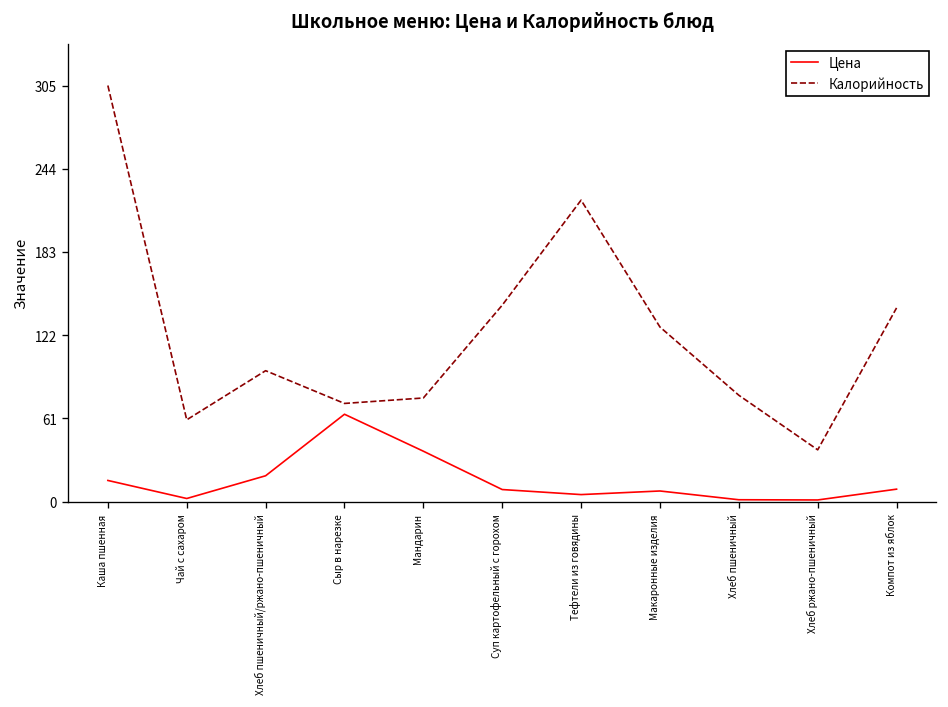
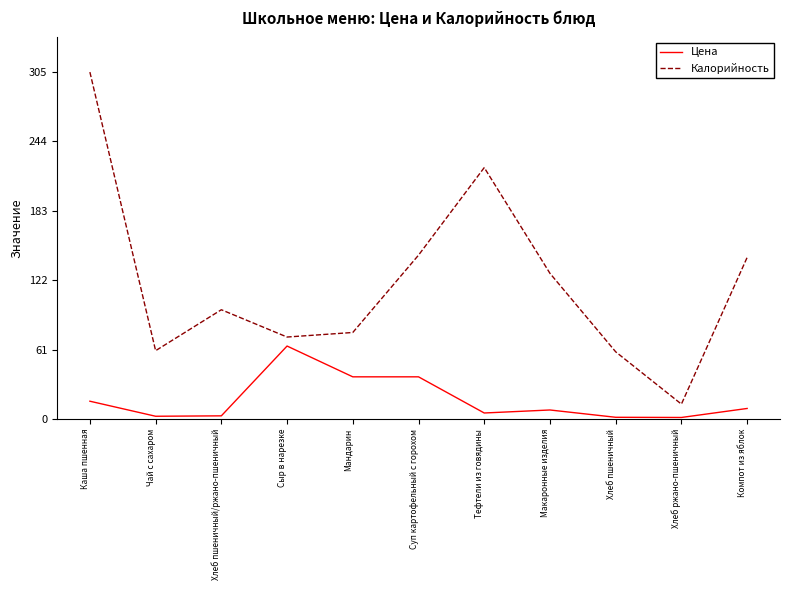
Цена, Хлеб пшеничный/ржано-пшеничный: 19 -> 3
Цена, Суп картофельный с горохом: 9 -> 37
Калорийность, Хлеб пшеничный: 78 -> 59
Калорийность, Хлеб ржано-пшеничный: 38 -> 13
